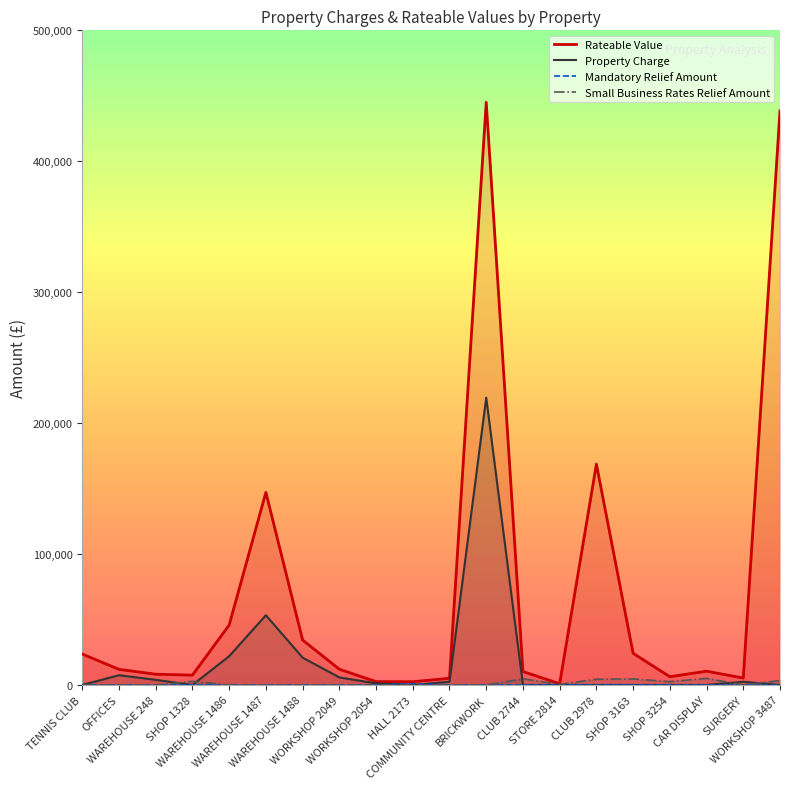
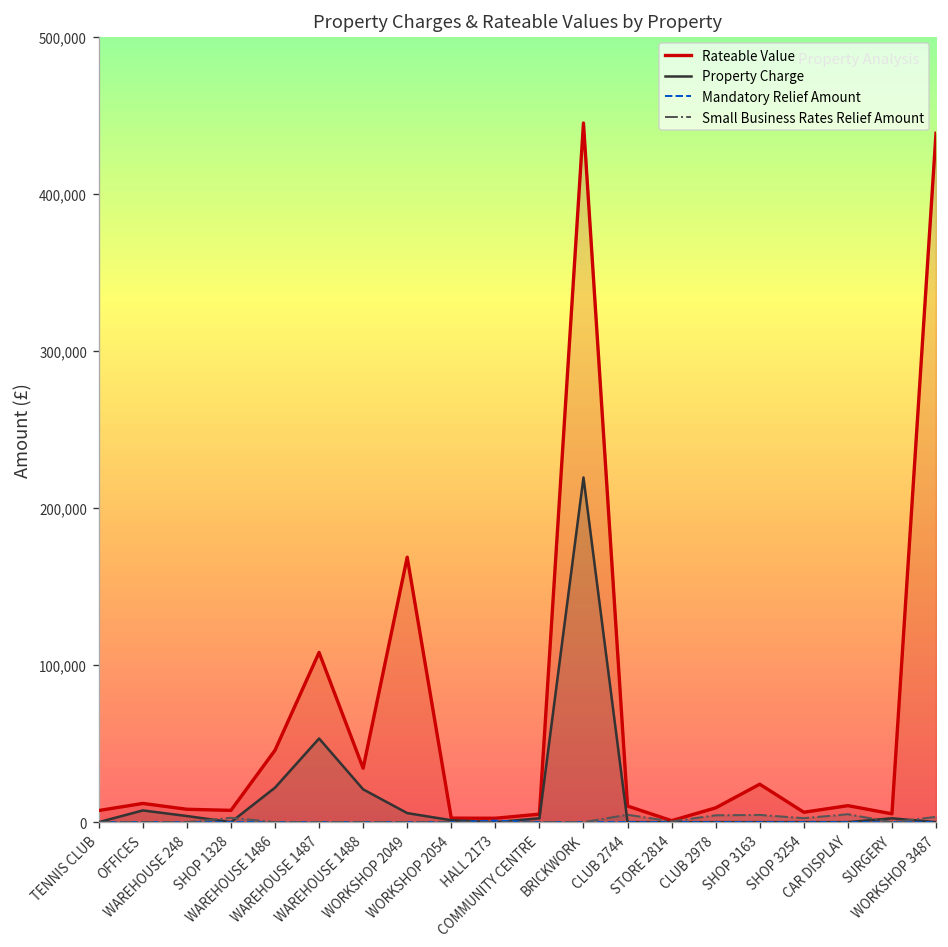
Rateable Value, TENNIS CLUB: 24,000 -> 7,000
Rateable Value, WAREHOUSE 1487: 147,000 -> 108,000
Rateable Value, WORKSHOP 2049: 12,000 -> 169,000
Rateable Value, CLUB 2978: 169,000 -> 9,000
